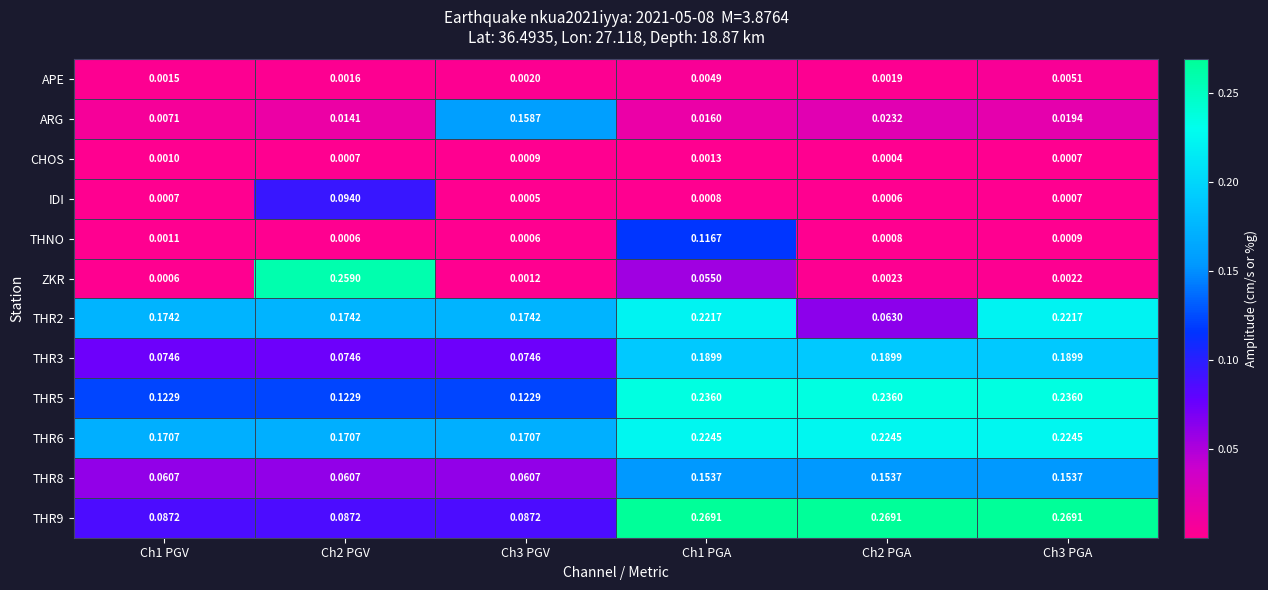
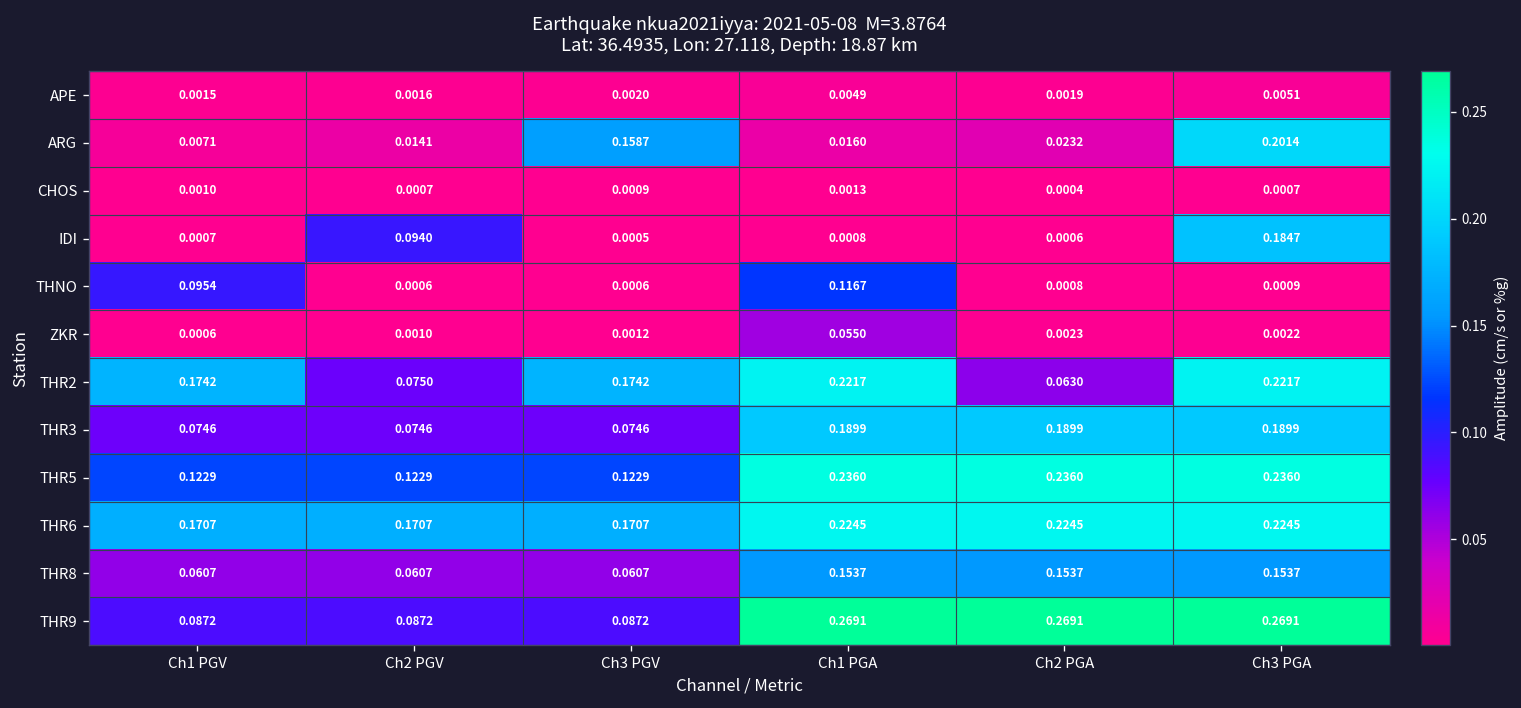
ARG, Ch3 PGA: 0.0194 -> 0.2014
IDI, Ch3 PGA: 0.0007 -> 0.1847
THNO, Ch1 PGV: 0.0011 -> 0.0954
ZKR, Ch2 PGV: 0.2590 -> 0.0010
THR2, Ch2 PGV: 0.1742 -> 0.0750
